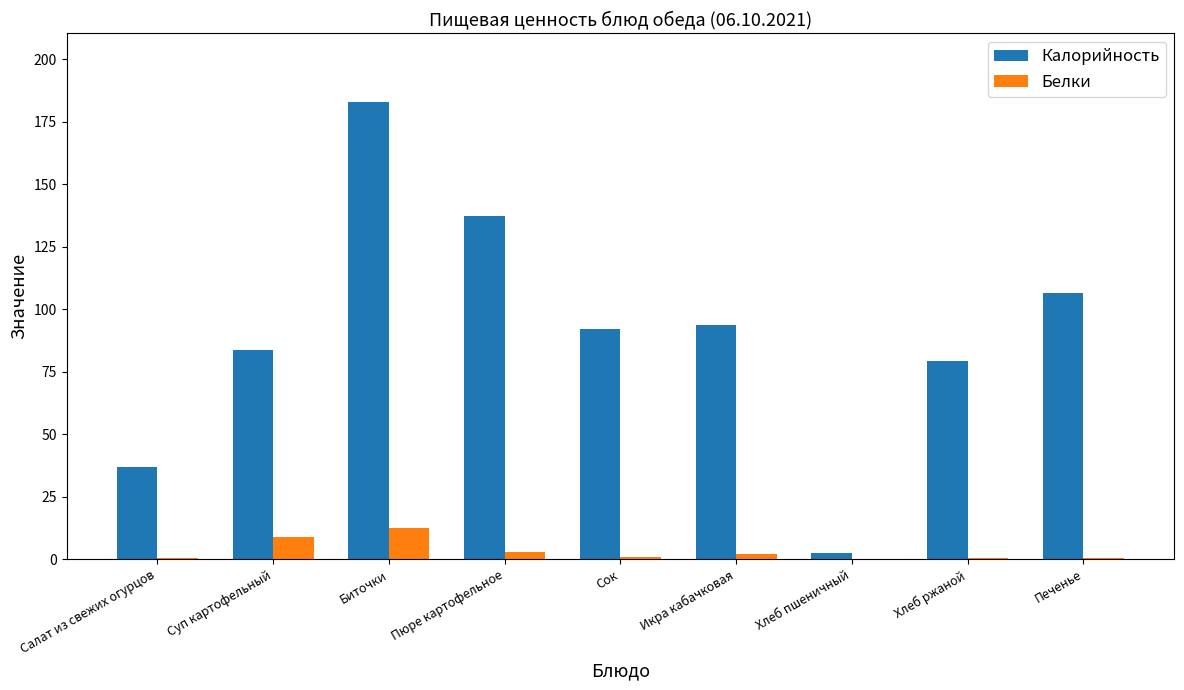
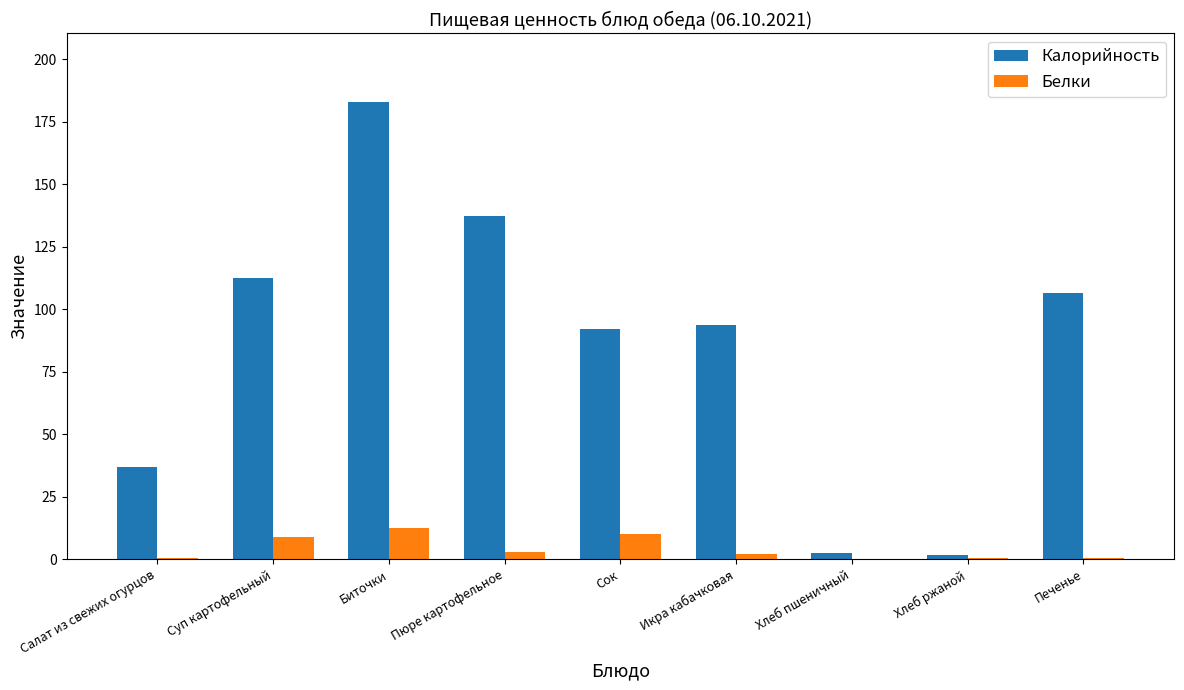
Калорийность, Суп картофельный: 84 -> 113
Белки, Сок: 1 -> 10
Калорийность, Хлеб ржаной: 79 -> 2
